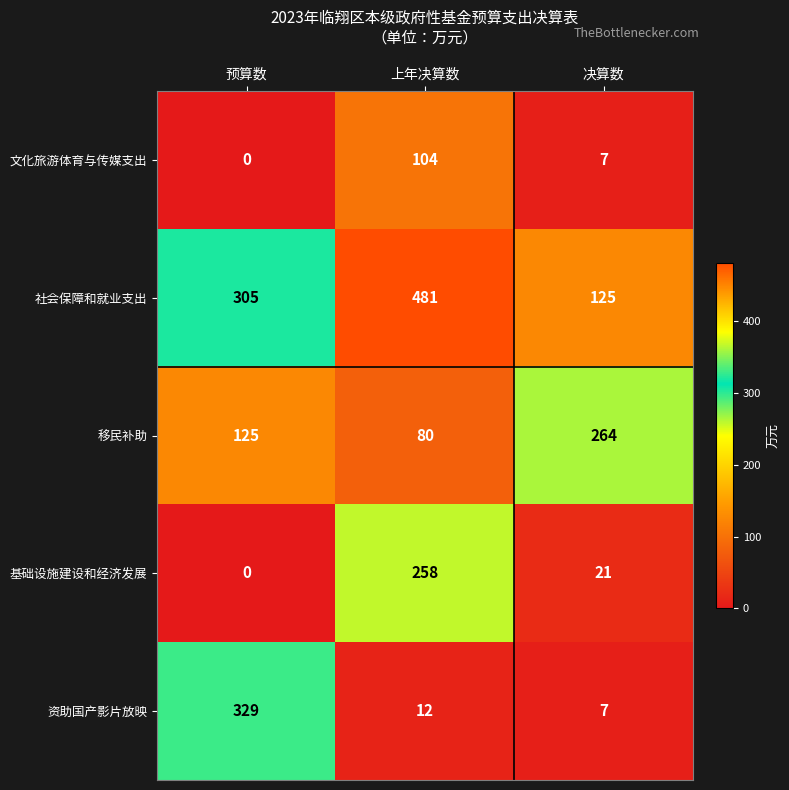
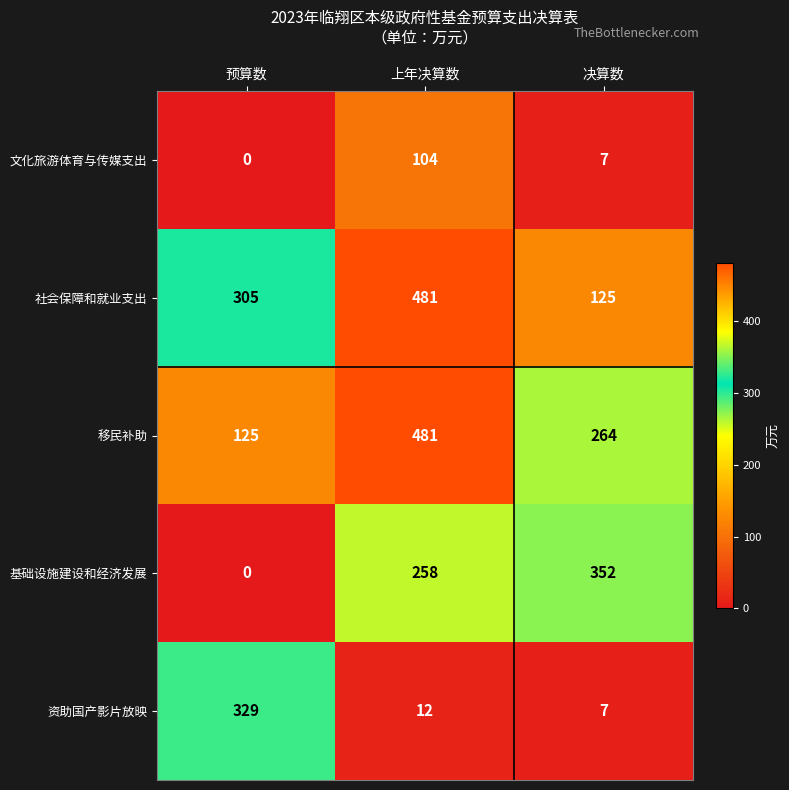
移民补助, 上年决算数: 80 -> 481
基础设施建设和经济发展, 决算数: 21 -> 352
